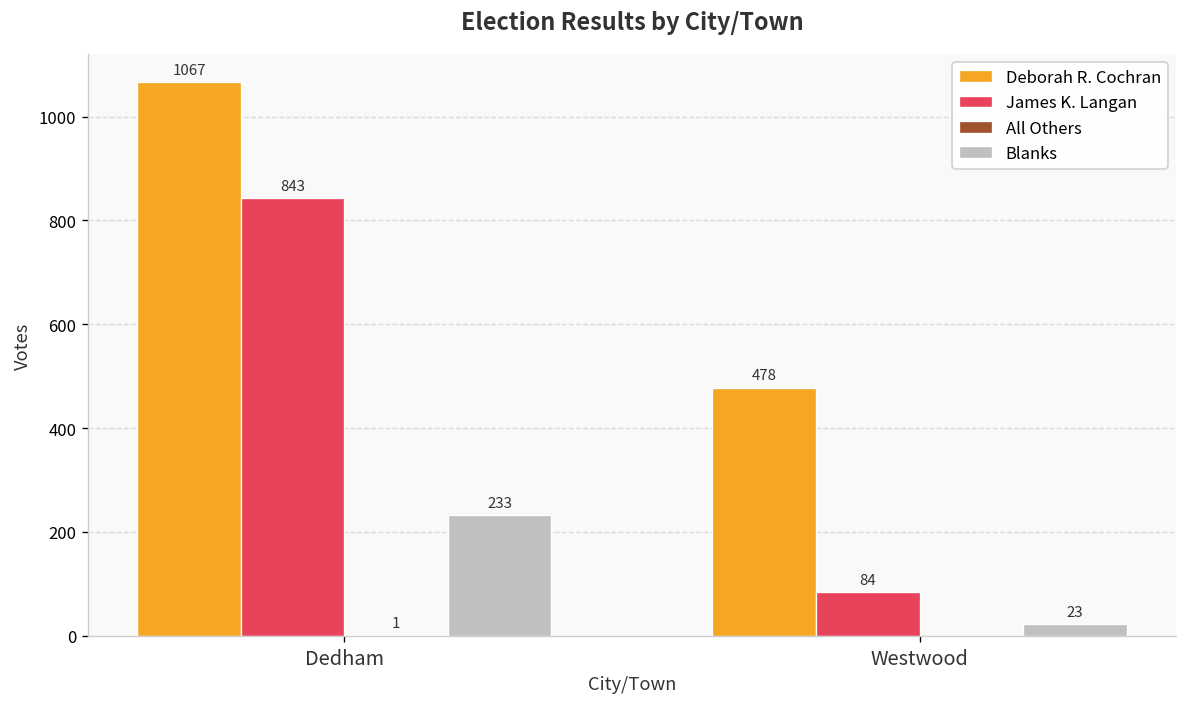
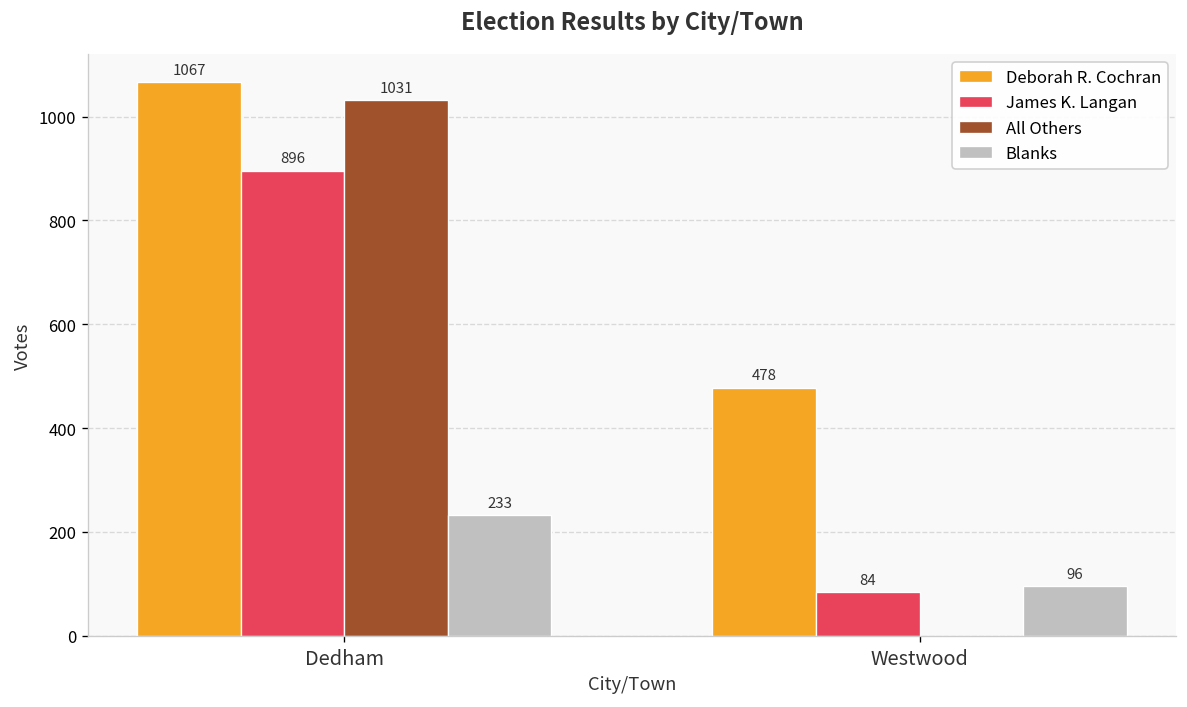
James K. Langan, Dedham: 843 -> 896
All Others, Dedham: 1 -> 1031
Blanks, Westwood: 23 -> 96
